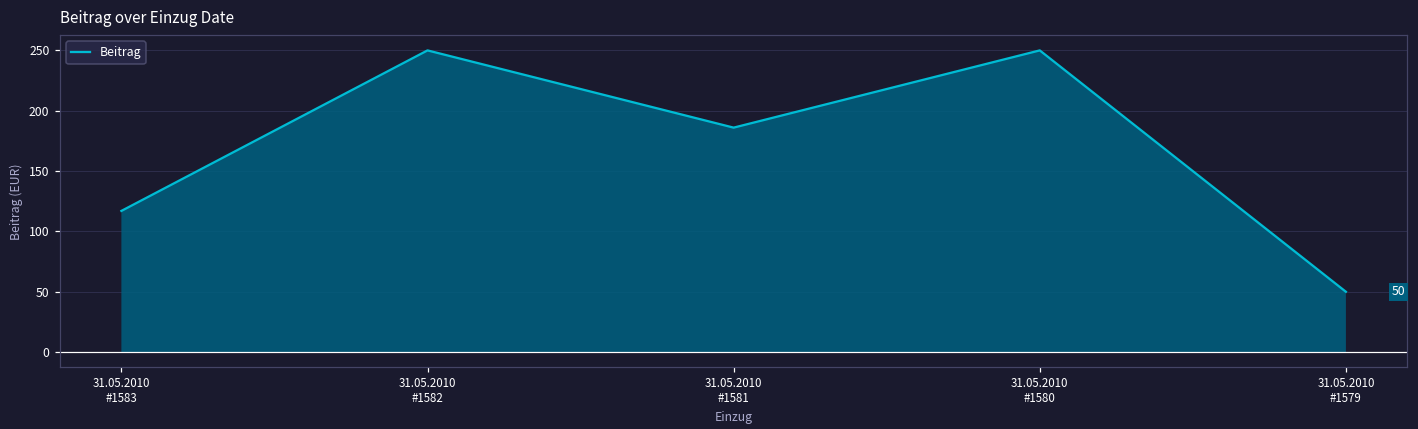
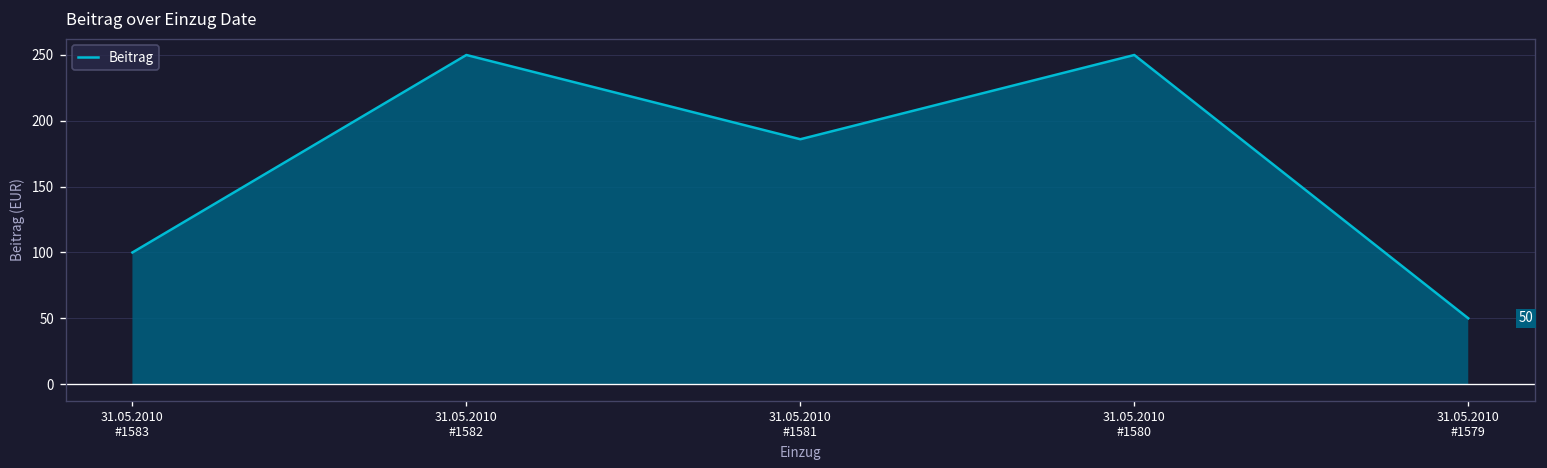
31.05.2010 #1583: 117 -> 100
